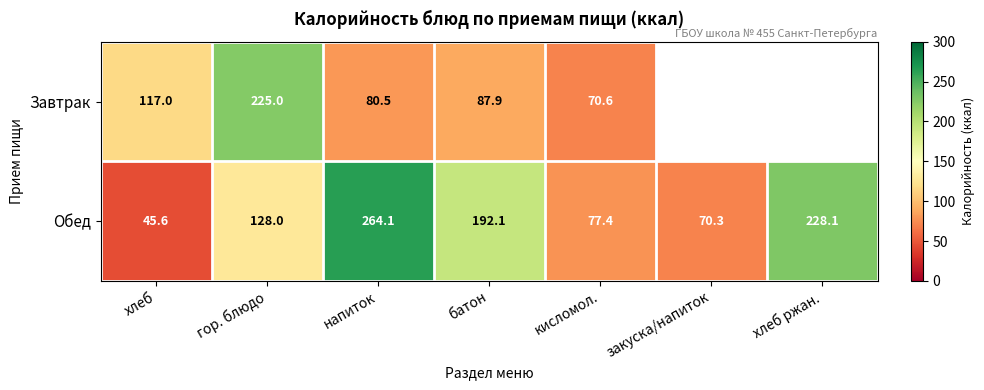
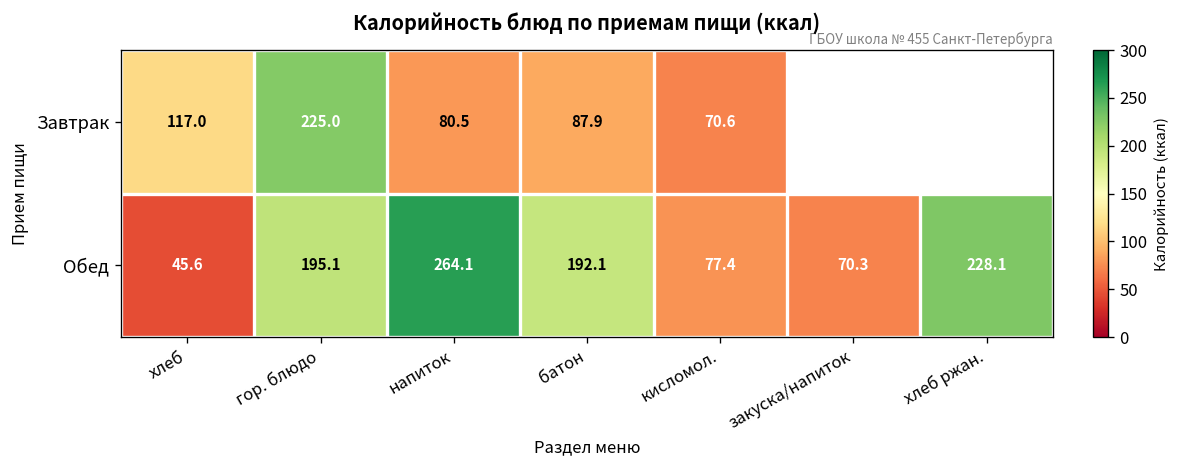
Обед, гор. блюдо: 128.0 -> 195.1
